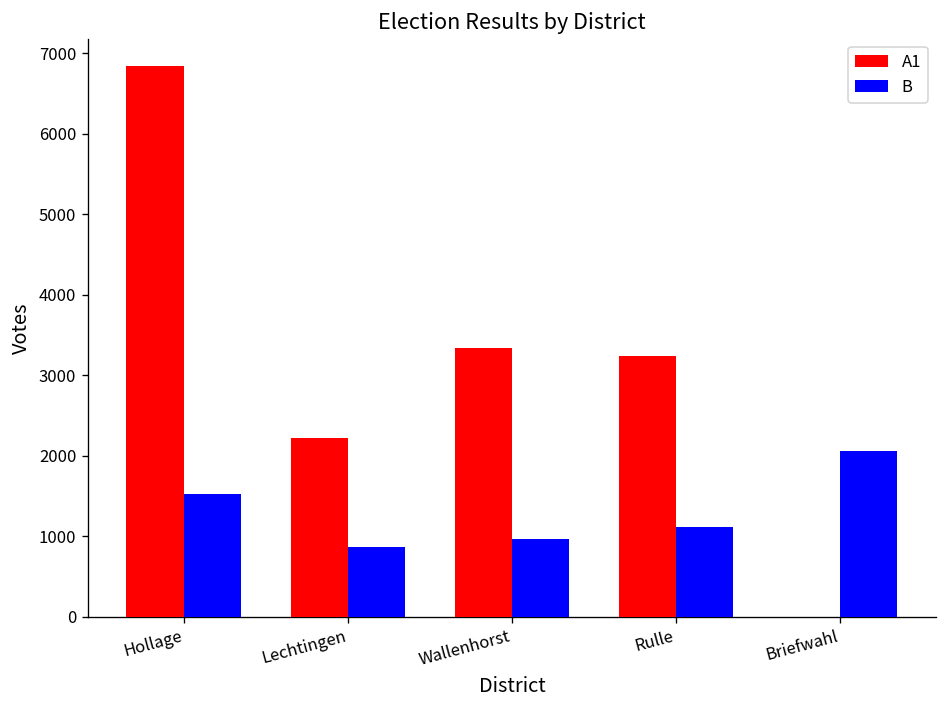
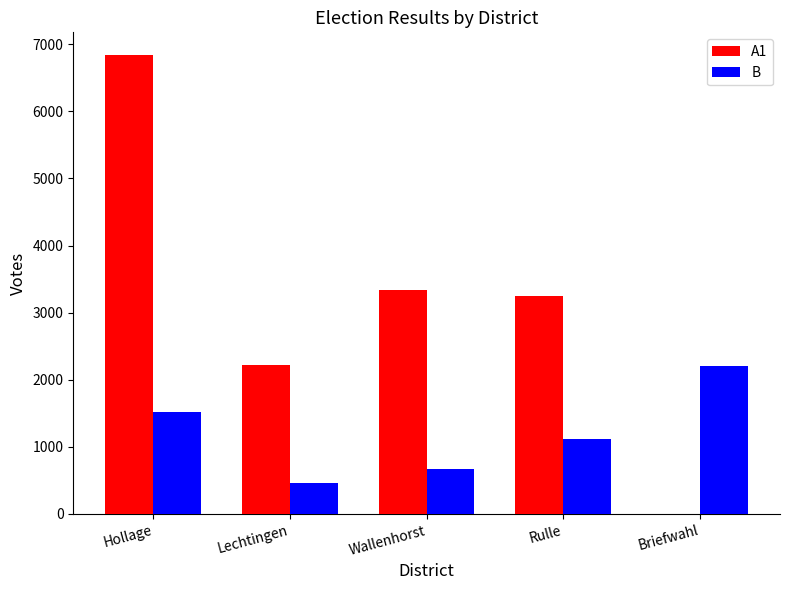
B, Lechtingen: 900 -> 500
B, Wallenhorst: 1000 -> 700
B, Briefwahl: 2100 -> 2200
